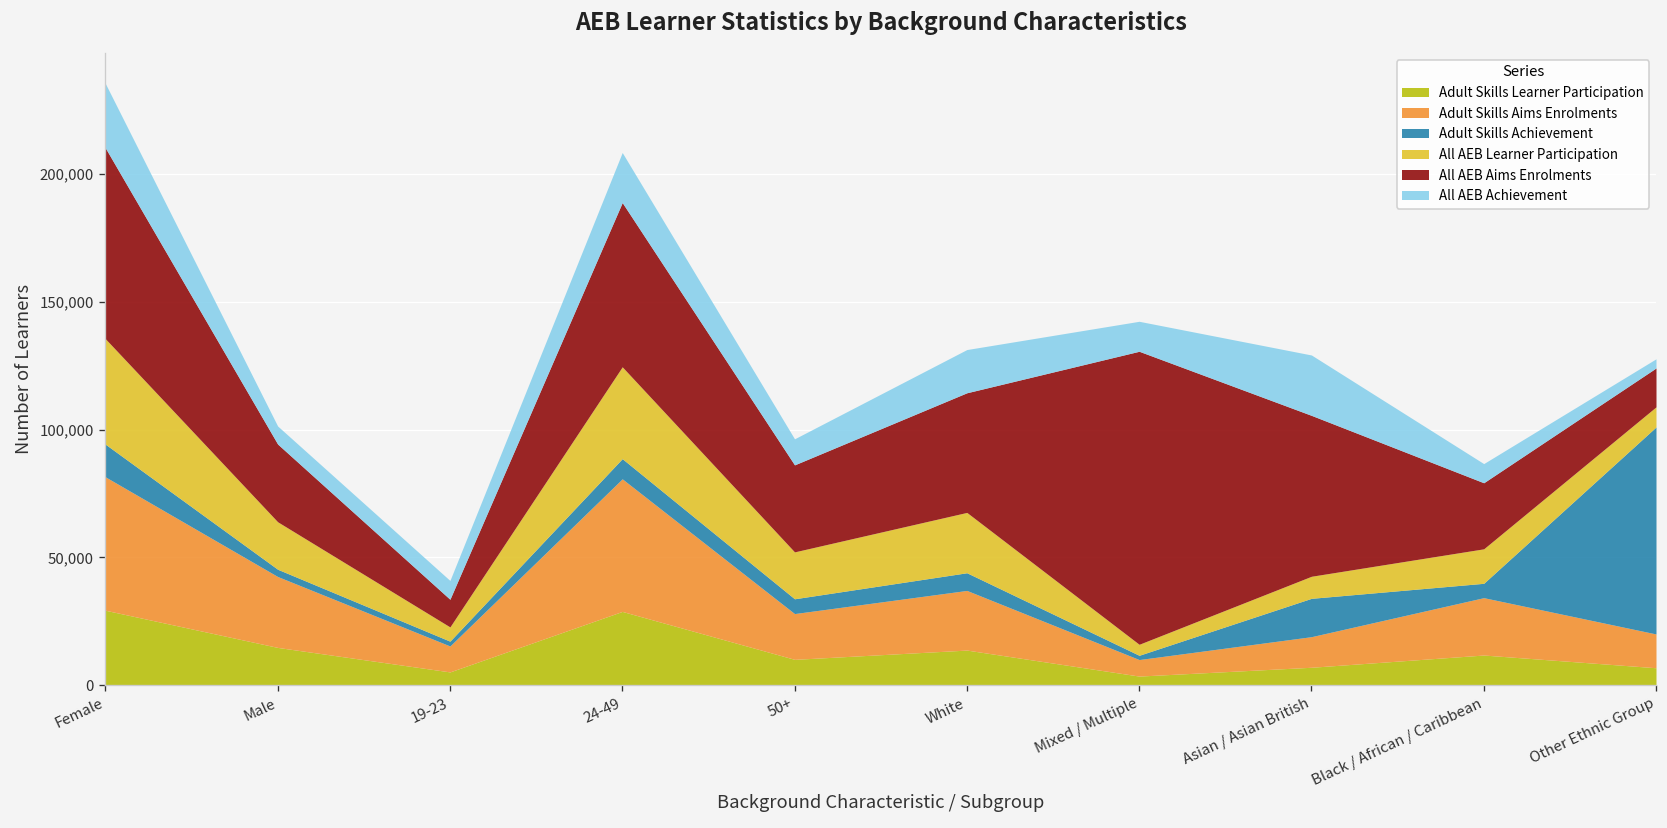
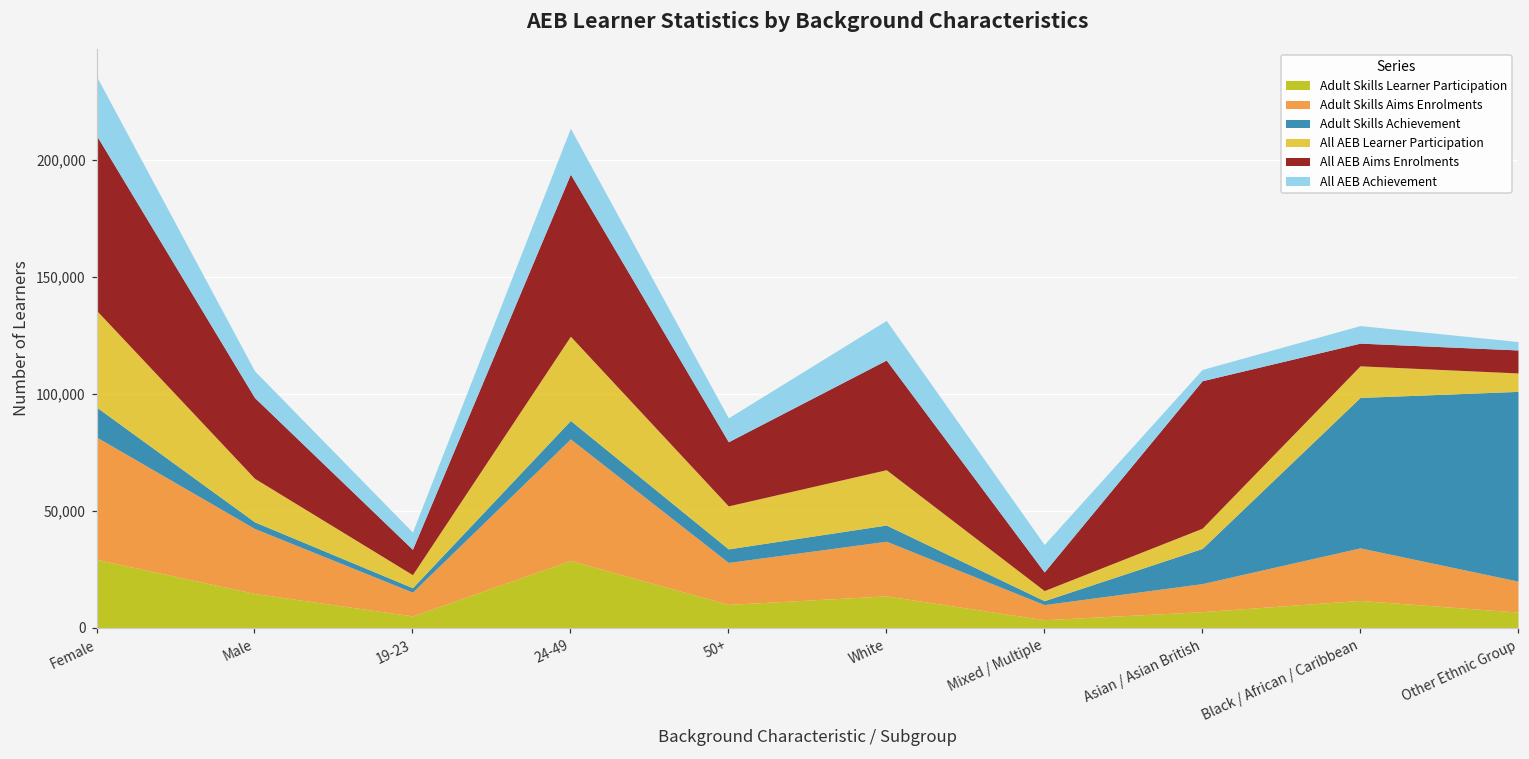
All AEB Aims Enrolments, Male: 30,000 -> 34,000
All AEB Achievement, Male: 7,000 -> 11,000
All AEB Aims Enrolments, 24-49: 64,000 -> 69,000
All AEB Aims Enrolments, 50+: 34,000 -> 27,000
All AEB Aims Enrolments, Mixed / Multiple: 115,000 -> 8,000
All AEB Achievement, Asian / Asian British: 24,000 -> 5,000
Adult Skills Achievement, Black / African / Caribbean: 6,000 -> 64,000
All AEB Aims Enrolments, Black / African / Caribbean: 26,000 -> 10,000
All AEB Aims Enrolments, Other Ethnic Group: 15,000 -> 10,000
